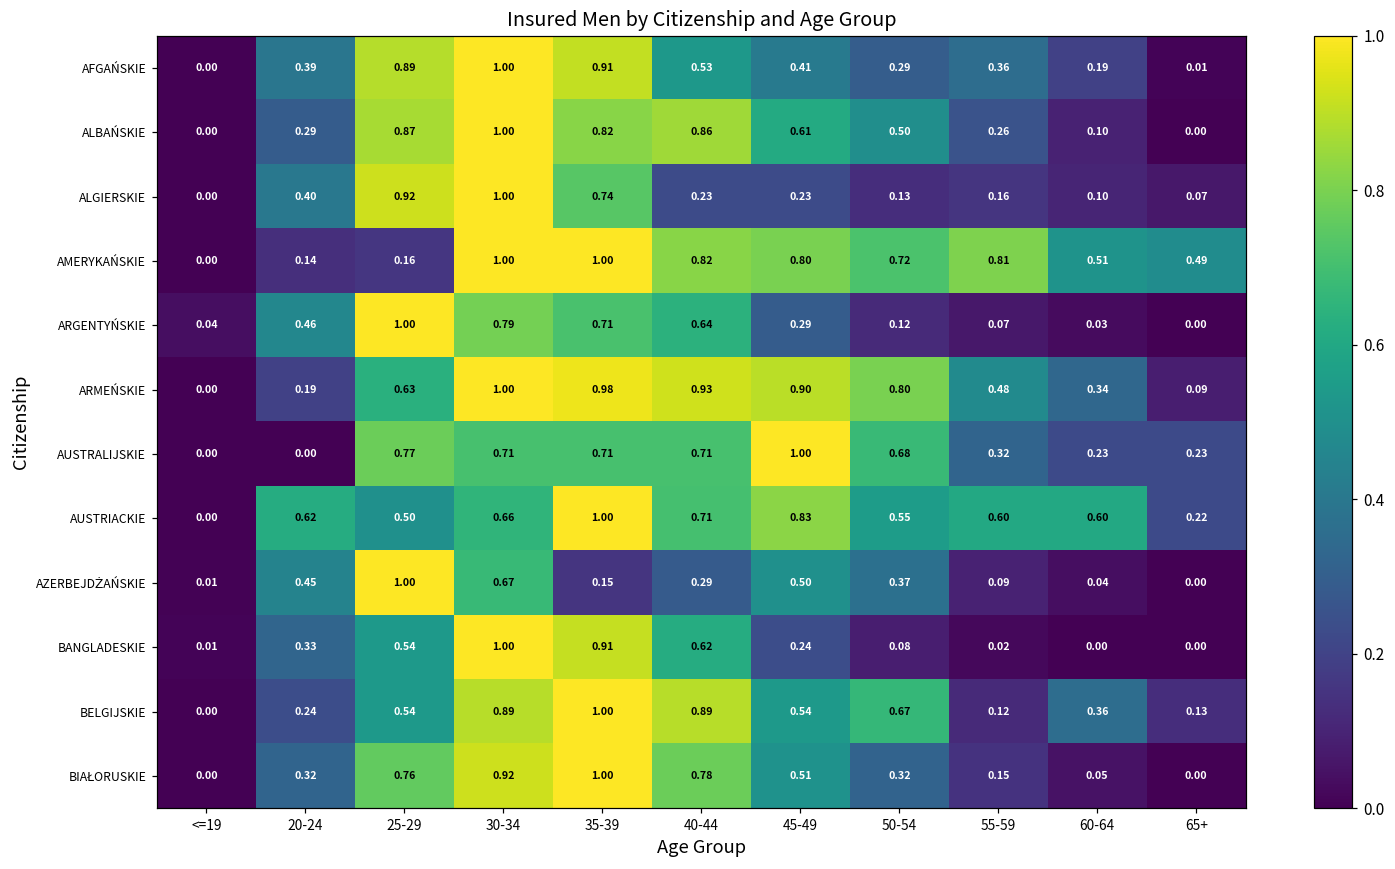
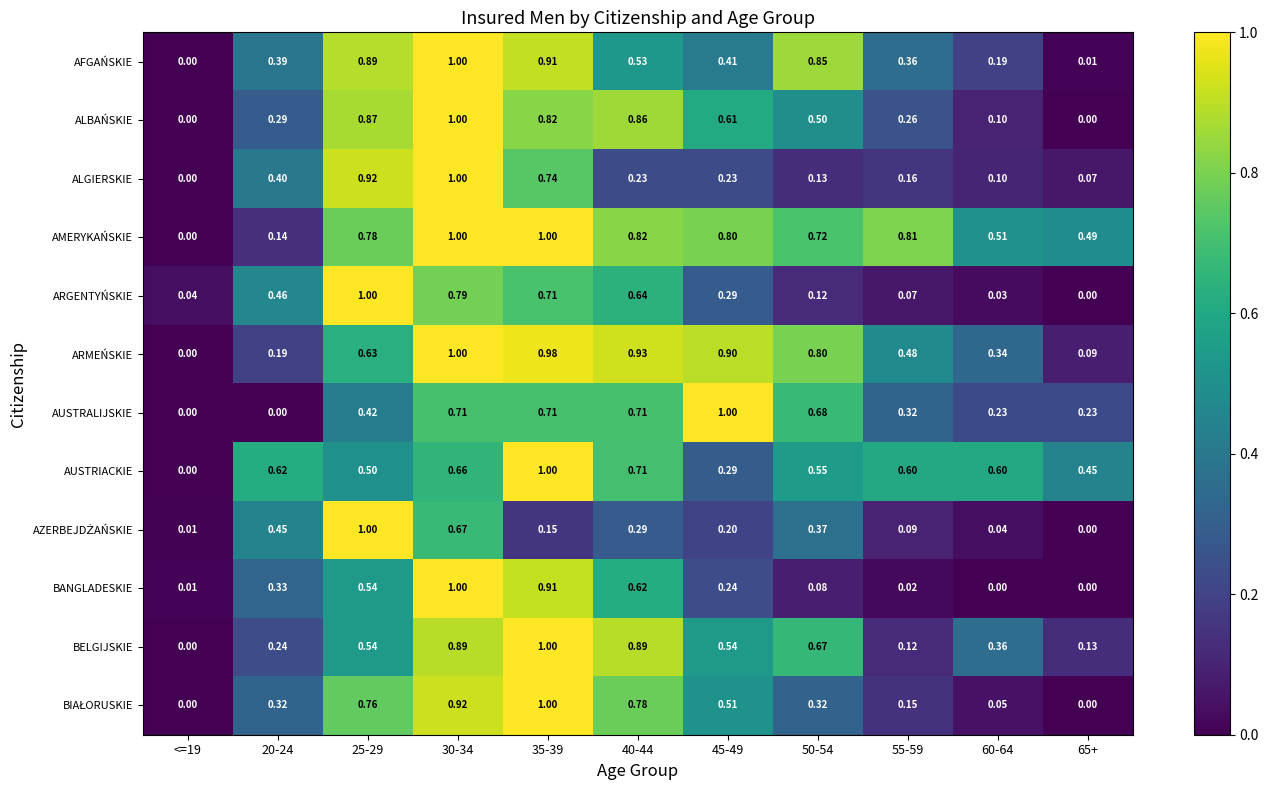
AFGAŃSKIE, 50-54: 0.29 -> 0.85
AMERYKAŃSKIE, 25-29: 0.16 -> 0.78
AUSTRALIJSKIE, 25-29: 0.77 -> 0.42
AUSTRIACKIE, 45-49: 0.83 -> 0.29
AUSTRIACKIE, 65+: 0.22 -> 0.45
AZERBEJDŻAŃSKIE, 45-49: 0.50 -> 0.20
